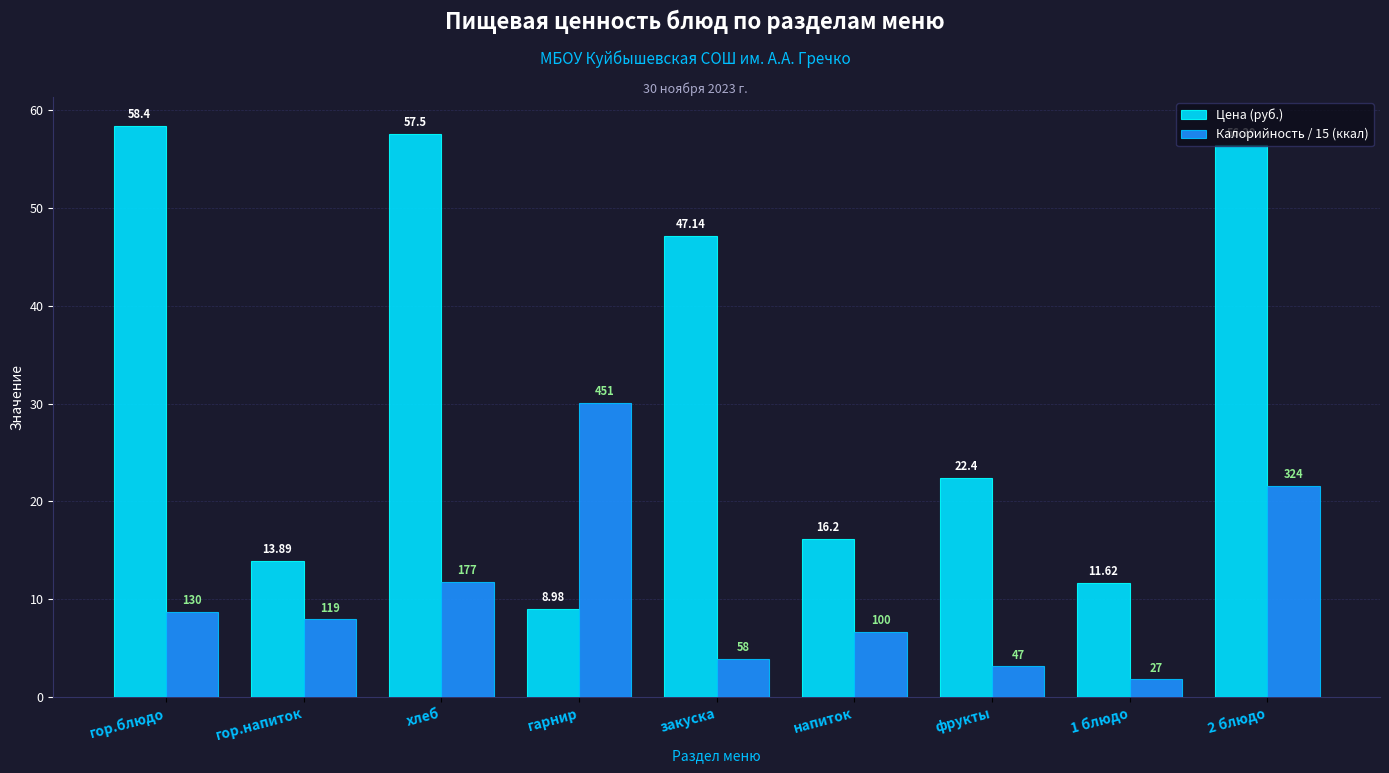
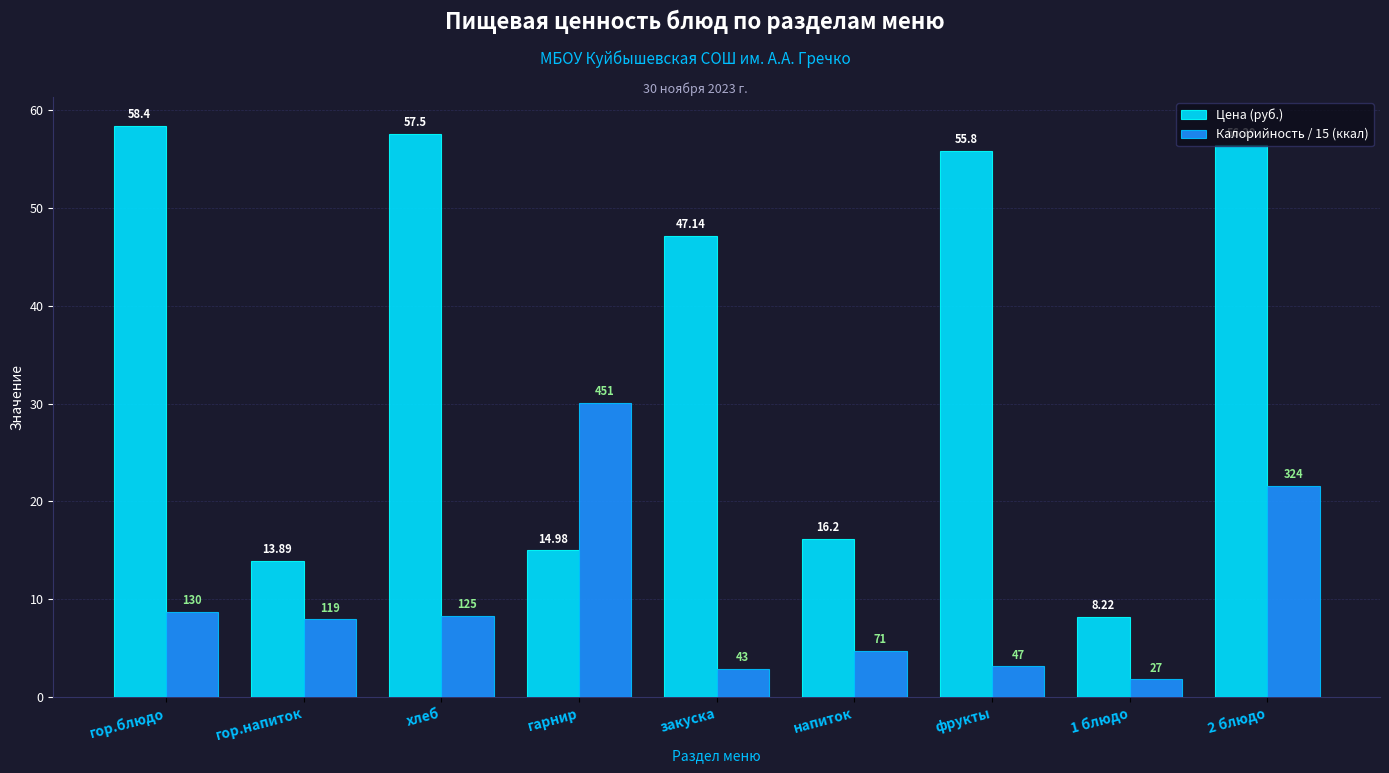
Калорийность / 15 (ккал), хлеб: 177 -> 125
Цена (руб.), гарнир: 8.98 -> 14.98
Калорийность / 15 (ккал), закуска: 58 -> 43
Калорийность / 15 (ккал), напиток: 100 -> 71
Цена (руб.), фрукты: 22.4 -> 55.8
Цена (руб.), 1 блюдо: 11.62 -> 8.22
